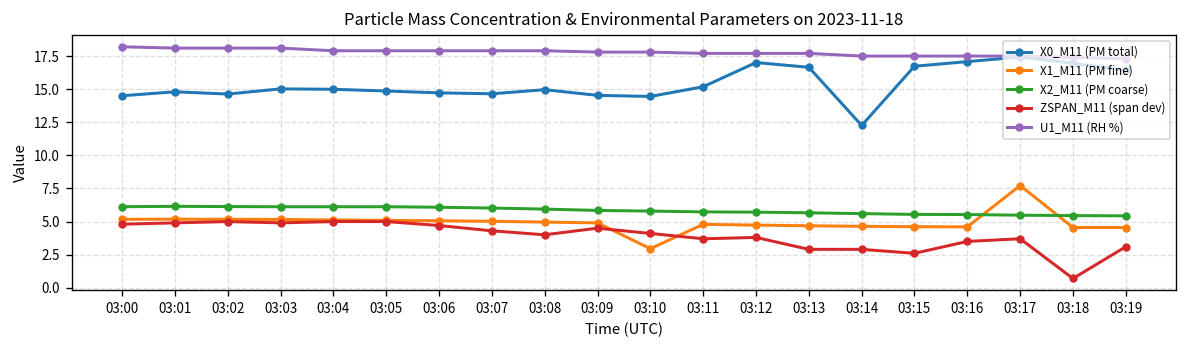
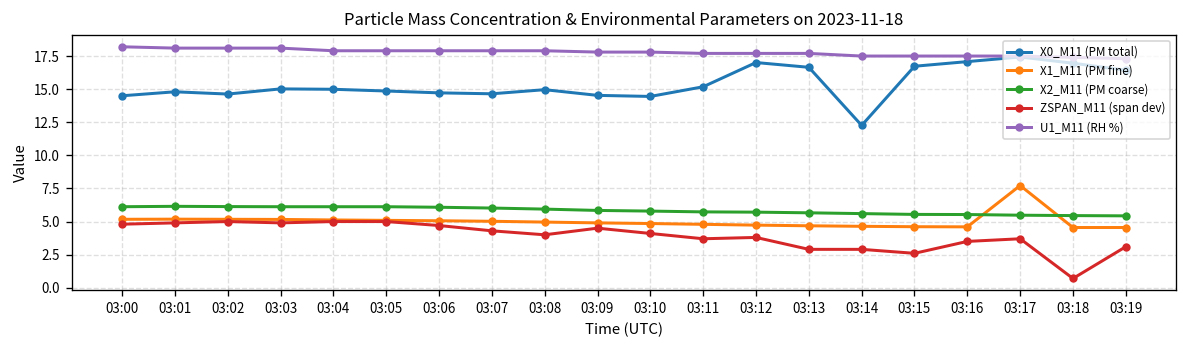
X1_M11 (PM fine), 03:10: 3.0 -> 4.9
